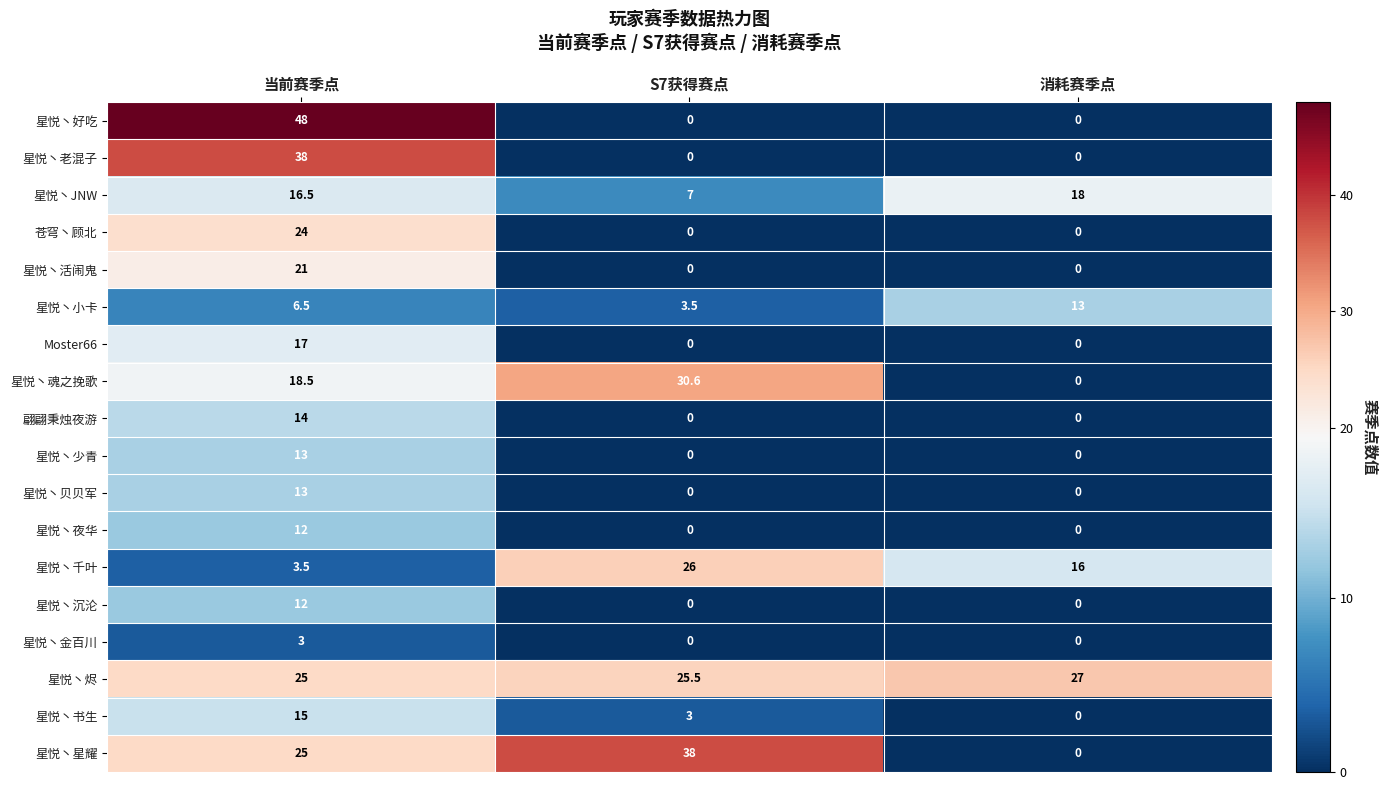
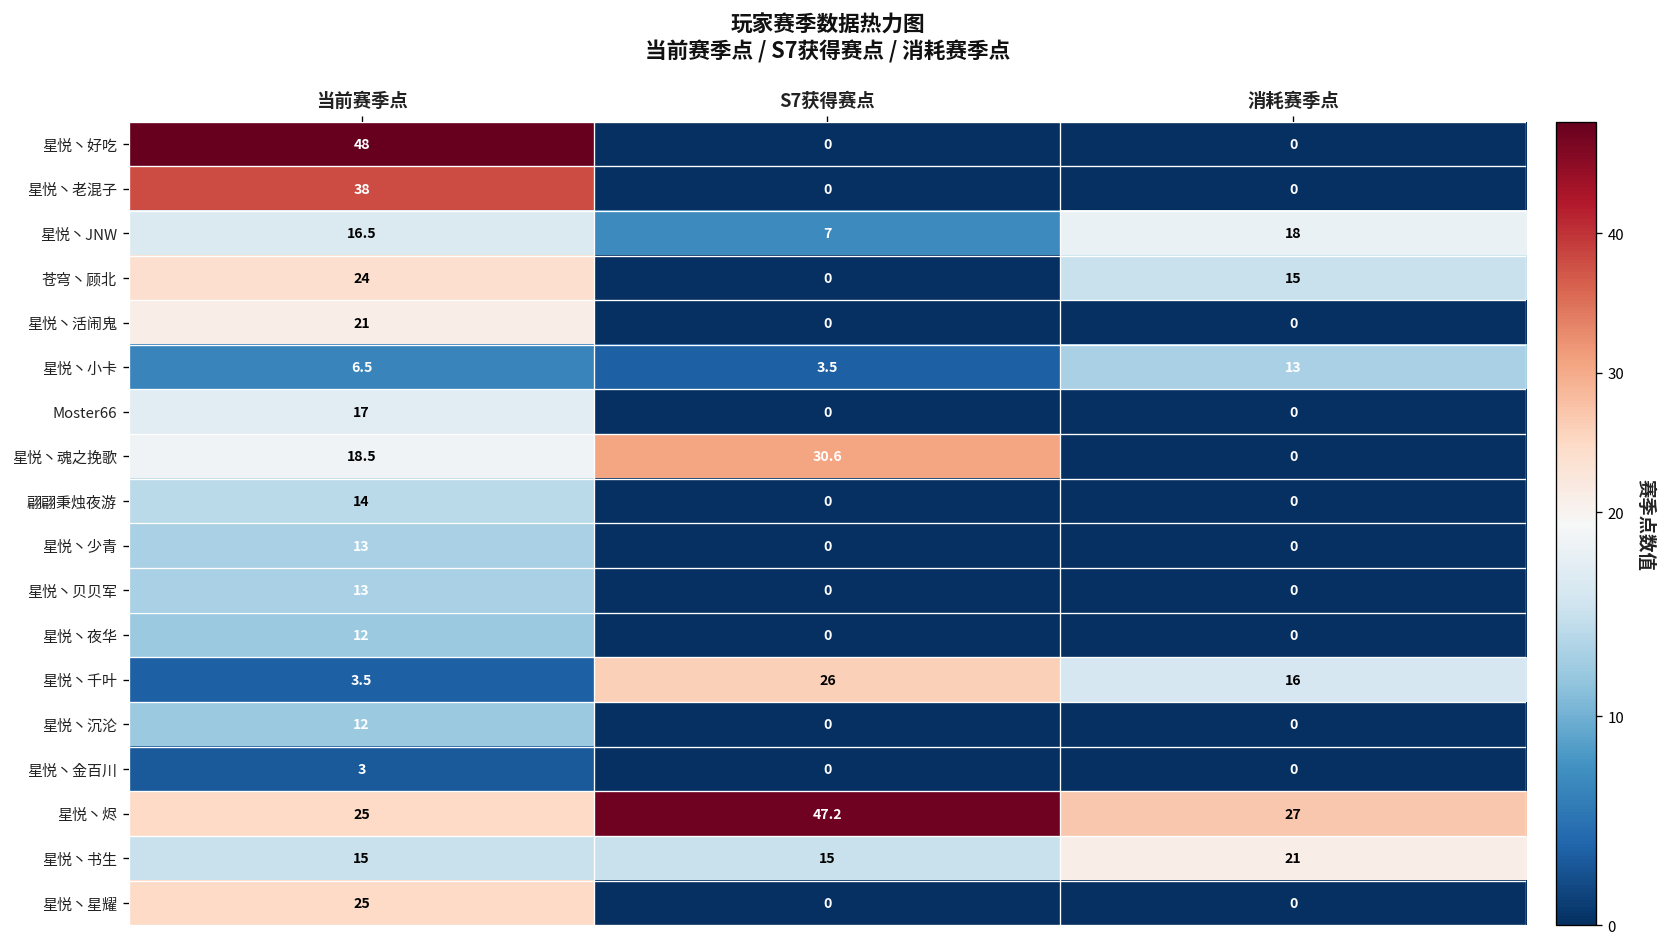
苍穹丶顾北, 消耗赛季点: 0 -> 15
星悦丶烬, S7获得赛点: 25.5 -> 47.2
星悦丶书生, S7获得赛点: 3 -> 15
星悦丶书生, 消耗赛季点: 0 -> 21
星悦丶星耀, S7获得赛点: 38 -> 0
